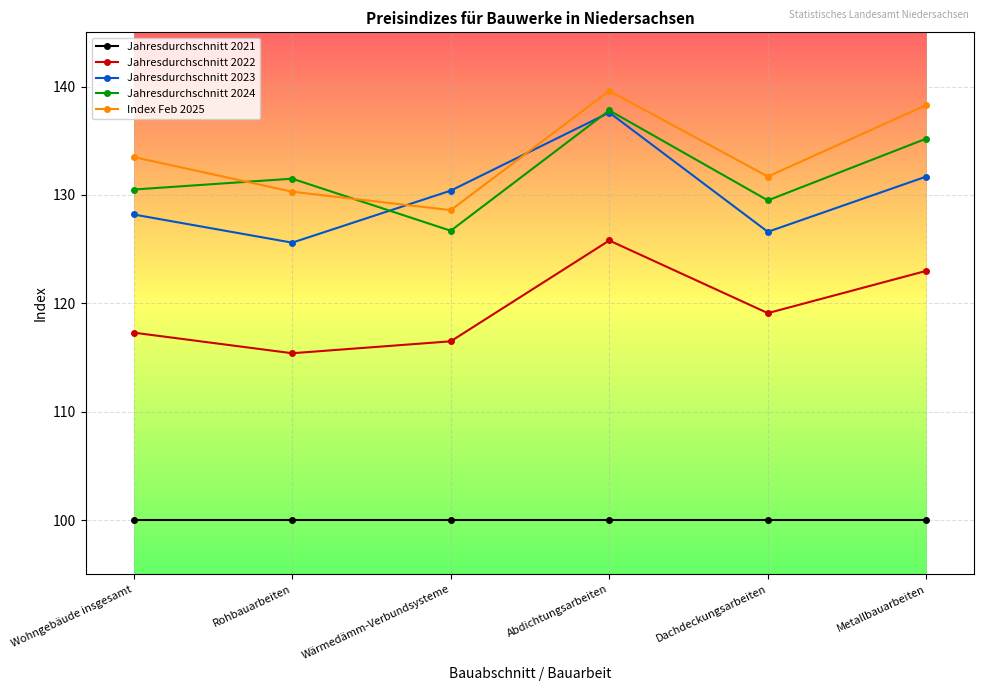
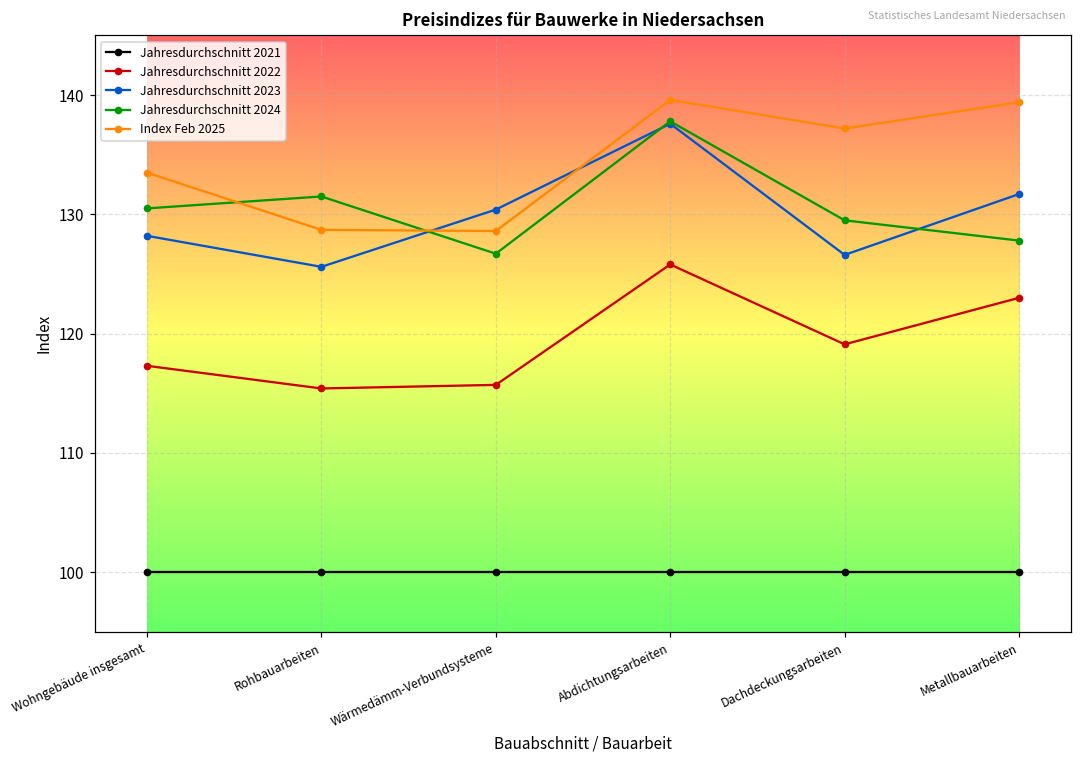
Index Feb 2025, Rohbauarbeiten: 130.3 -> 128.7
Jahresdurchschnitt 2022, Wärmedämm-Verbundsysteme: 116.5 -> 115.7
Index Feb 2025, Dachdeckungsarbeiten: 131.7 -> 137.2
Jahresdurchschnitt 2024, Metallbauarbeiten: 135.2 -> 127.8
Index Feb 2025, Metallbauarbeiten: 138.3 -> 139.4
